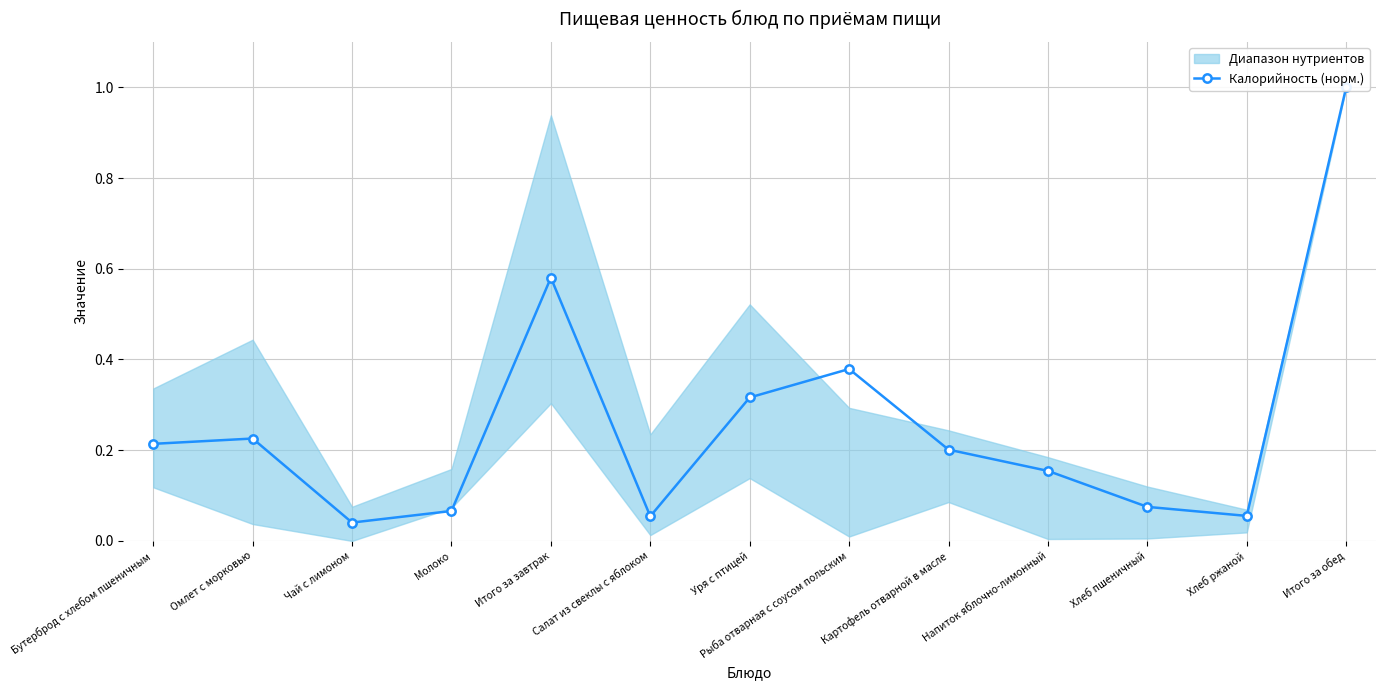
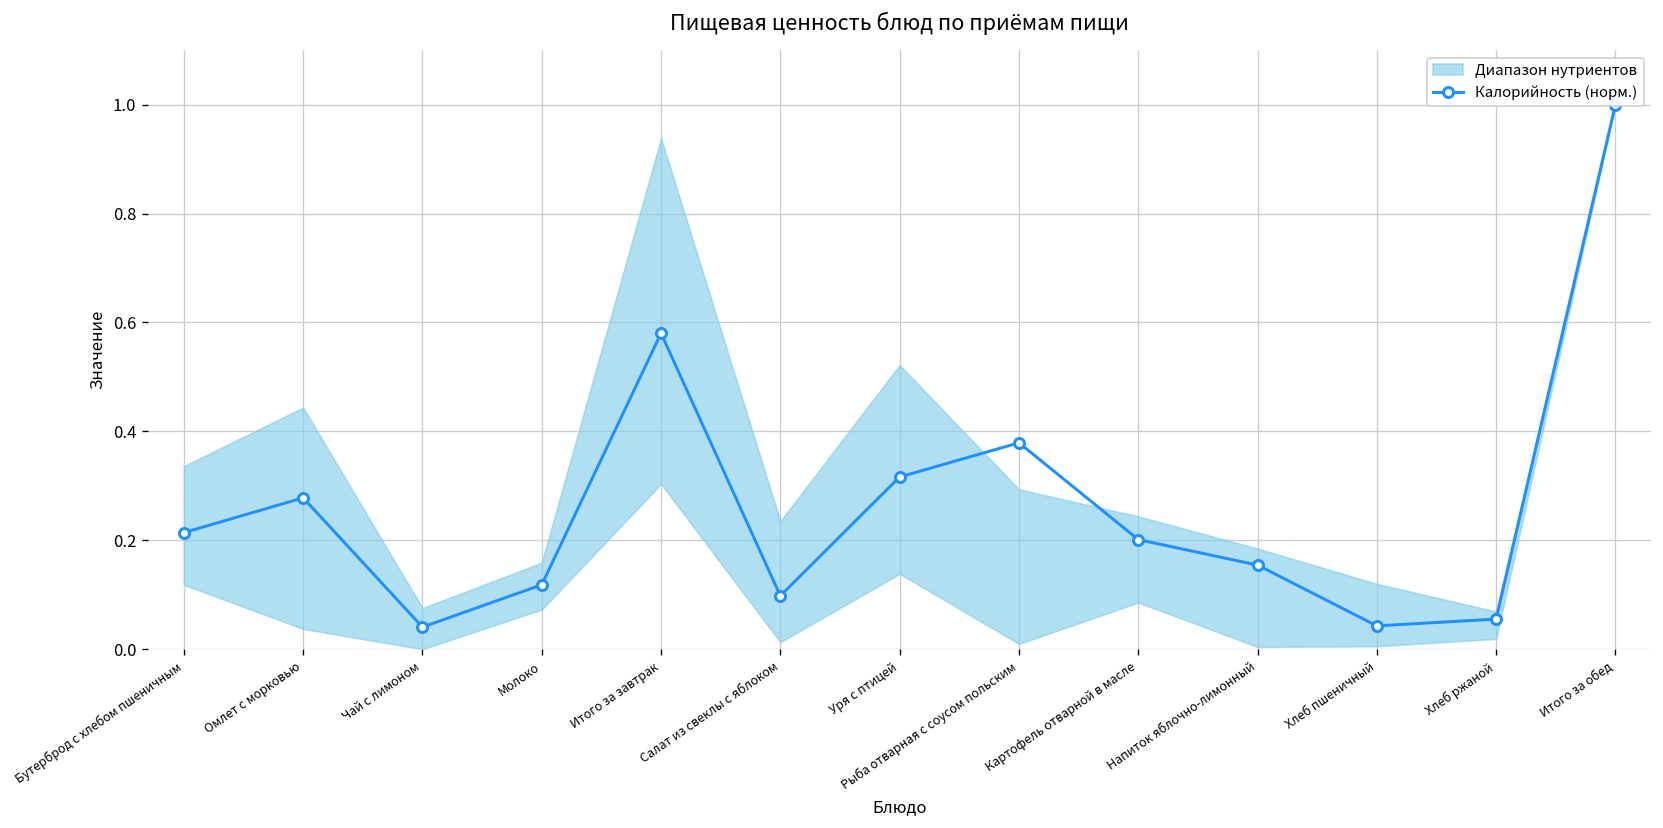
Калорийность (норм.), Омлет с морковью: 0.23 -> 0.28
Калорийность (норм.), Молоко: 0.07 -> 0.12
Калорийность (норм.), Салат из свеклы с яблоком: 0.05 -> 0.10
Калорийность (норм.), Хлеб пшеничный: 0.08 -> 0.04
